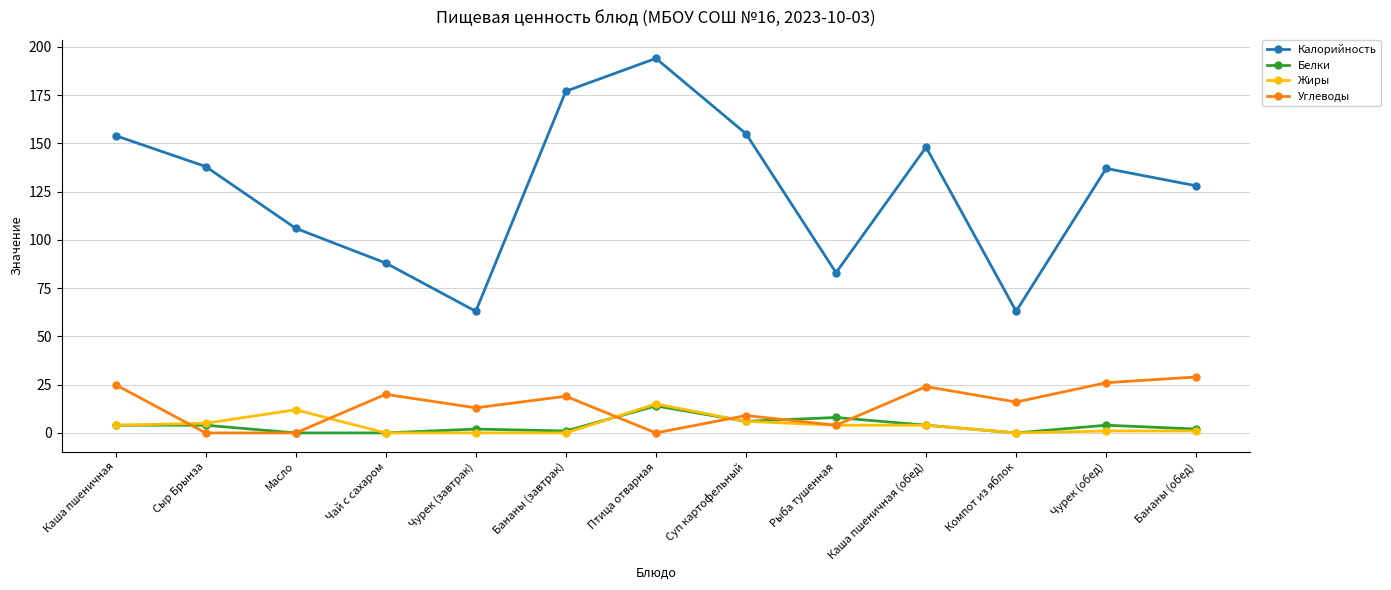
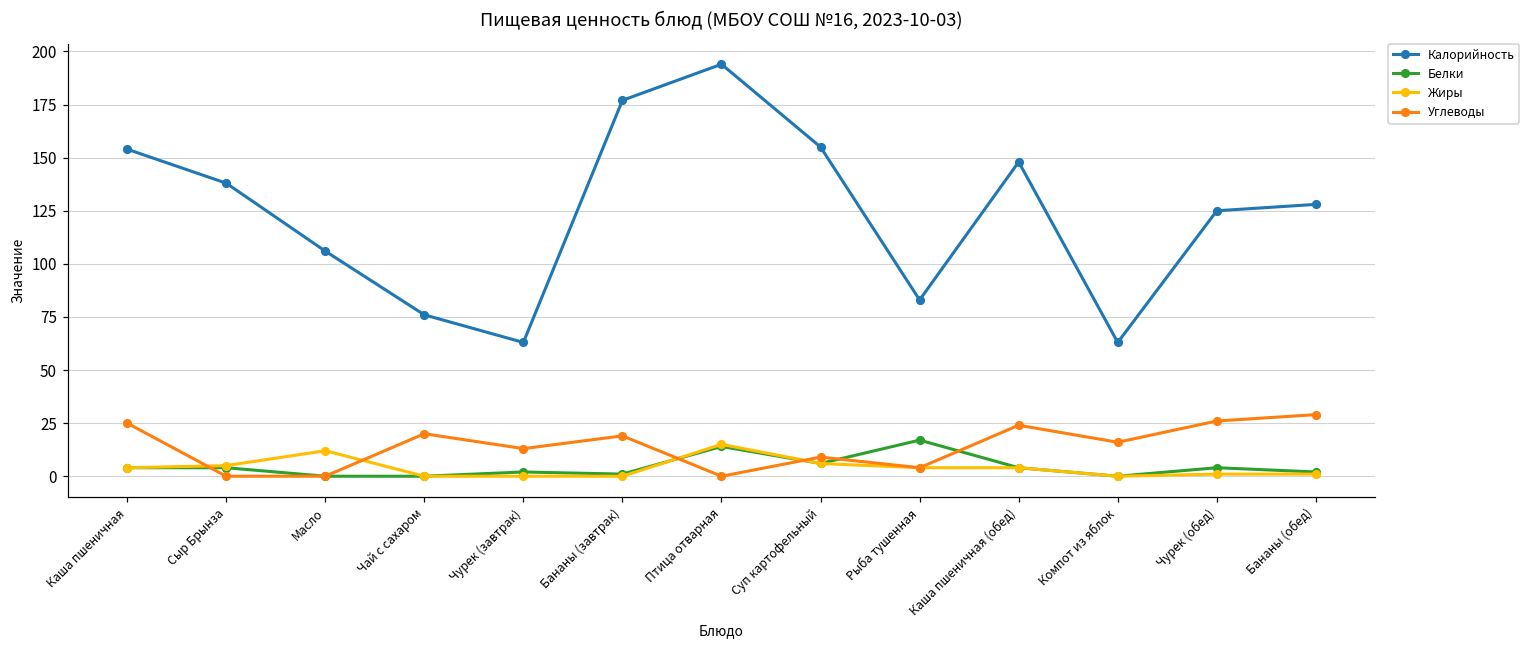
Калорийность, Чай с сахаром: 88 -> 76
Белки, Рыба тушенная: 8 -> 17
Калорийность, Чурек (обед): 137 -> 125
